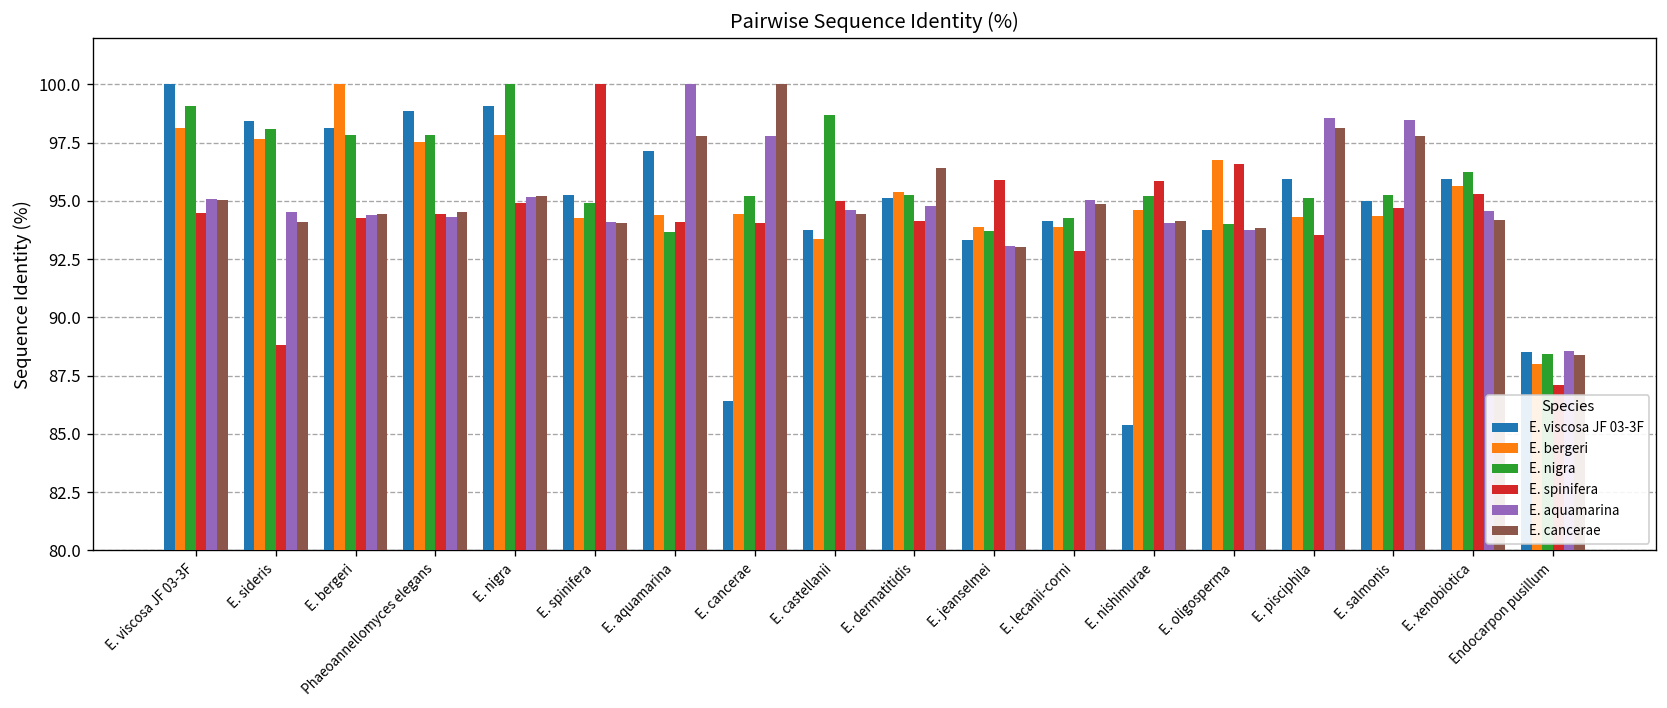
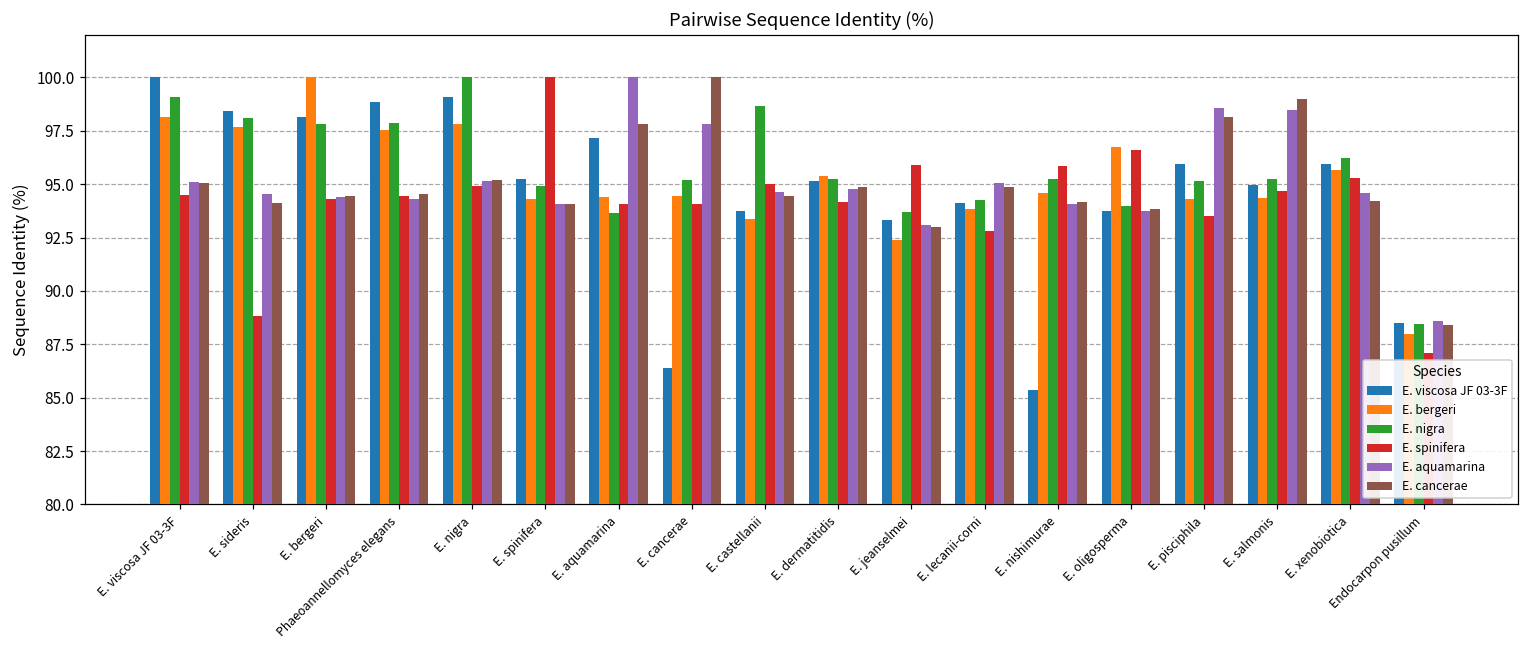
E. cancerae, E. dermatitidis: 96.4 -> 94.9
E. bergeri, E. jeanselmei: 93.9 -> 92.4
E. cancerae, E. salmonis: 97.8 -> 99.0
